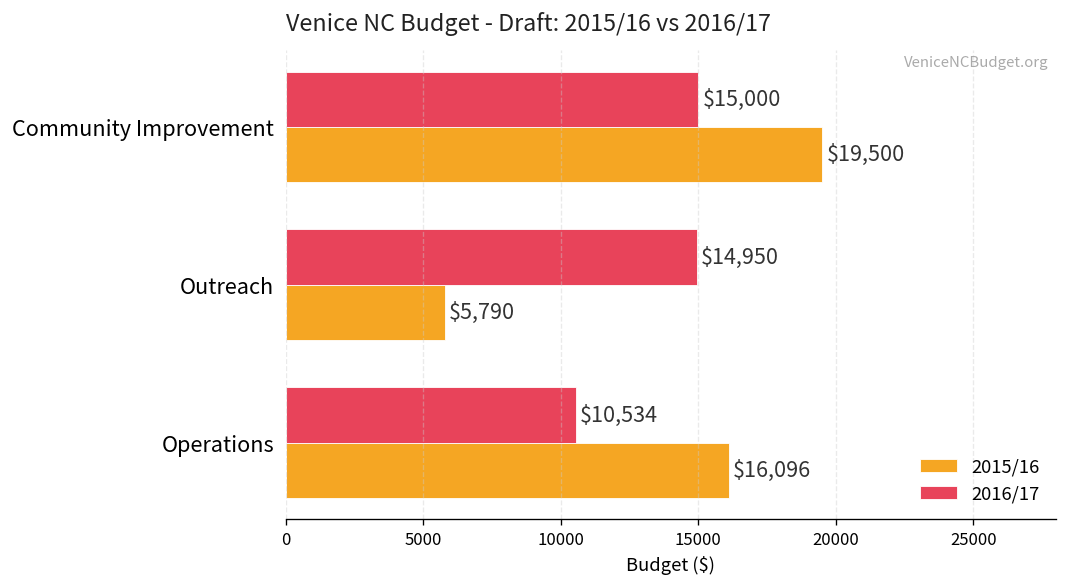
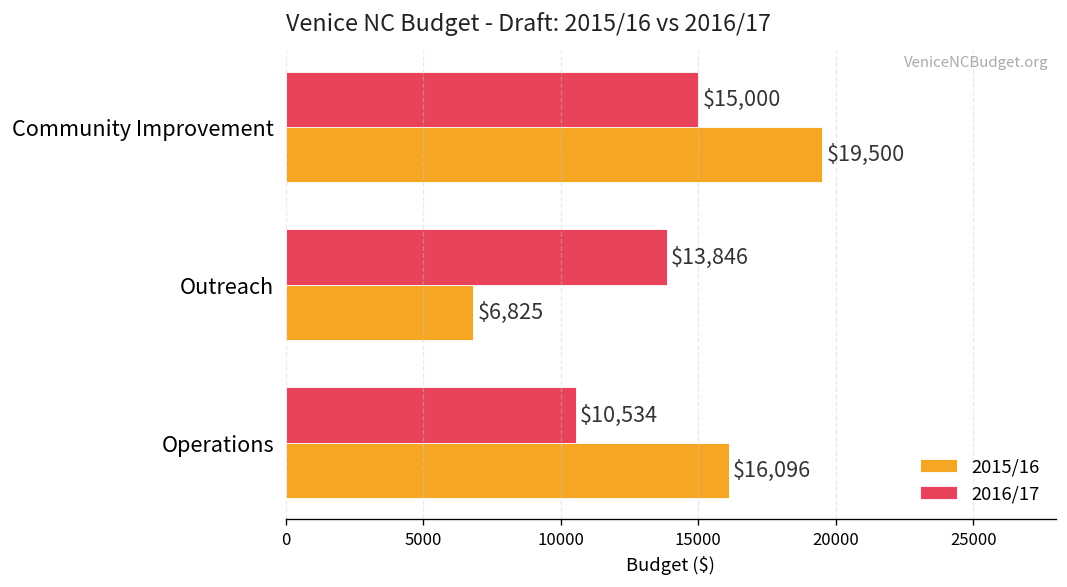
2016/17, Outreach: $14,950 -> $13,846
2015/16, Outreach: $5,790 -> $6,825
